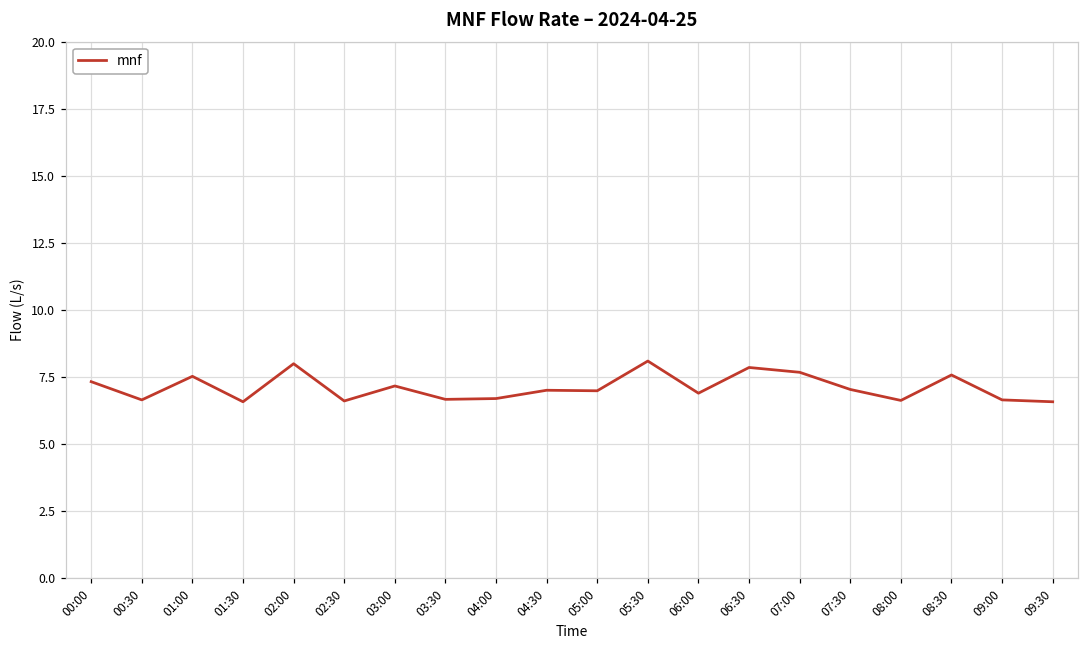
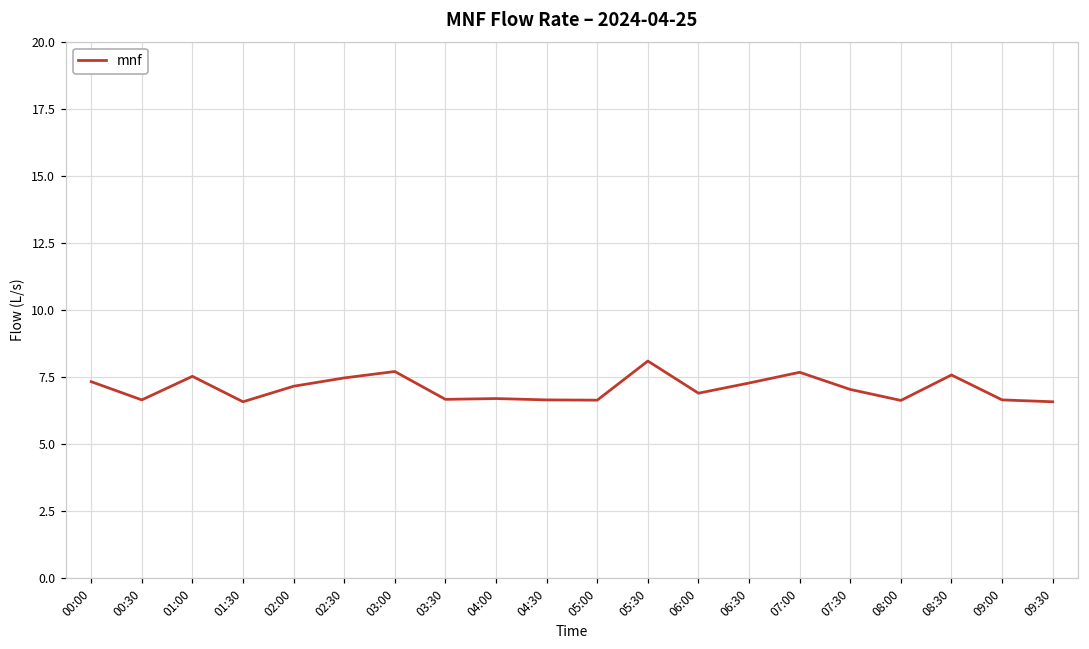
02:00: 8.0 -> 7.1
02:30: 6.6 -> 7.5
03:00: 7.2 -> 7.7
04:30: 7.0 -> 6.6
05:00: 7.0 -> 6.6
06:30: 7.8 -> 7.3
